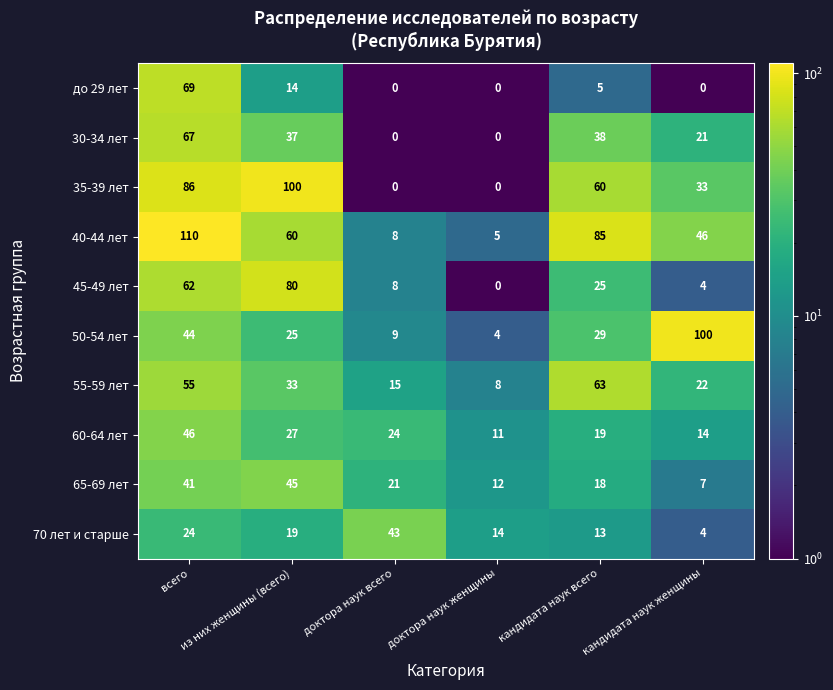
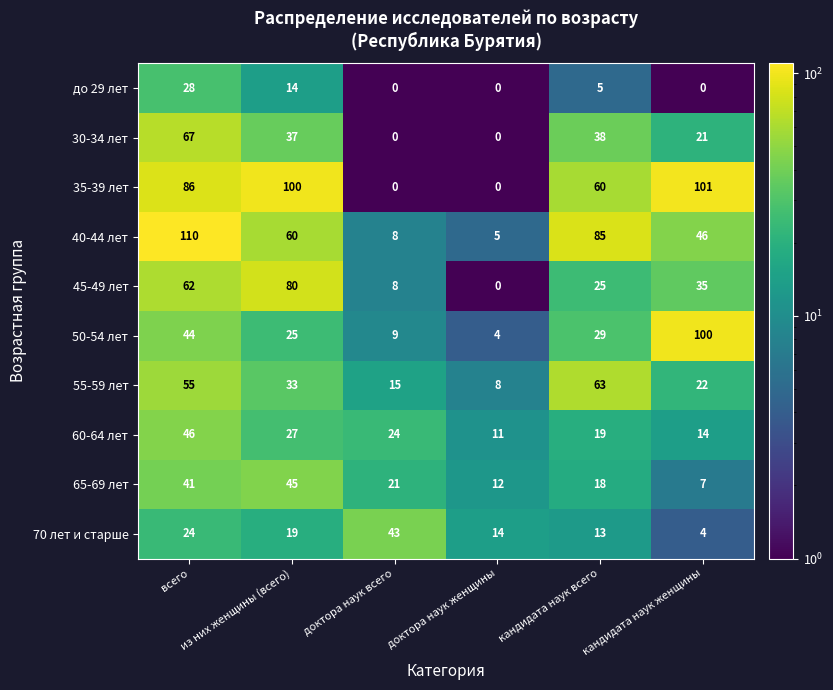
до 29 лет, всего: 69 -> 28
35-39 лет, кандидата наук женщины: 33 -> 101
45-49 лет, кандидата наук женщины: 4 -> 35
